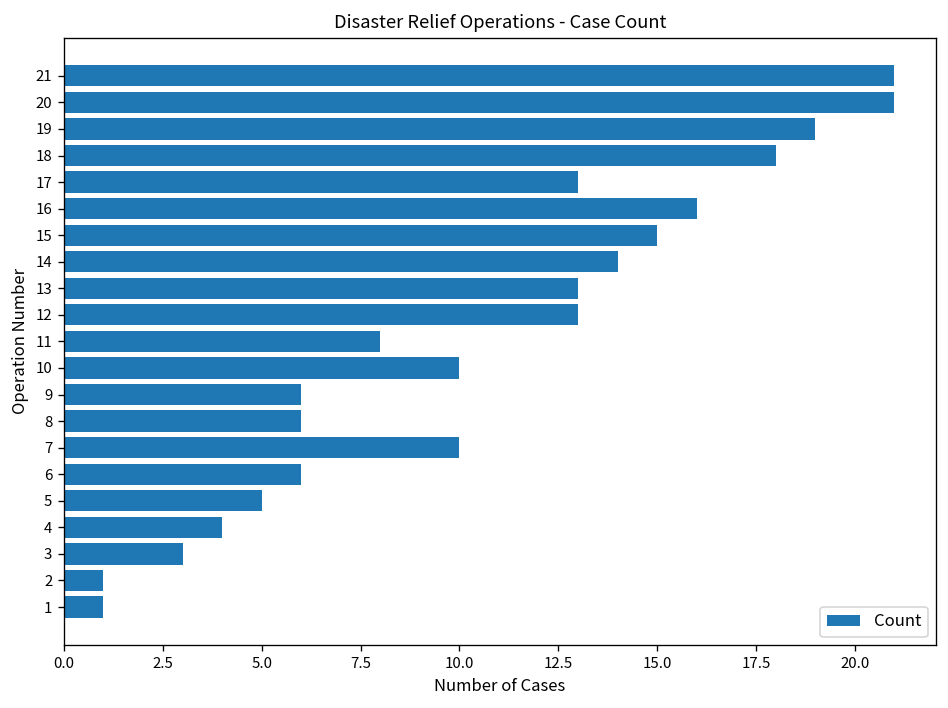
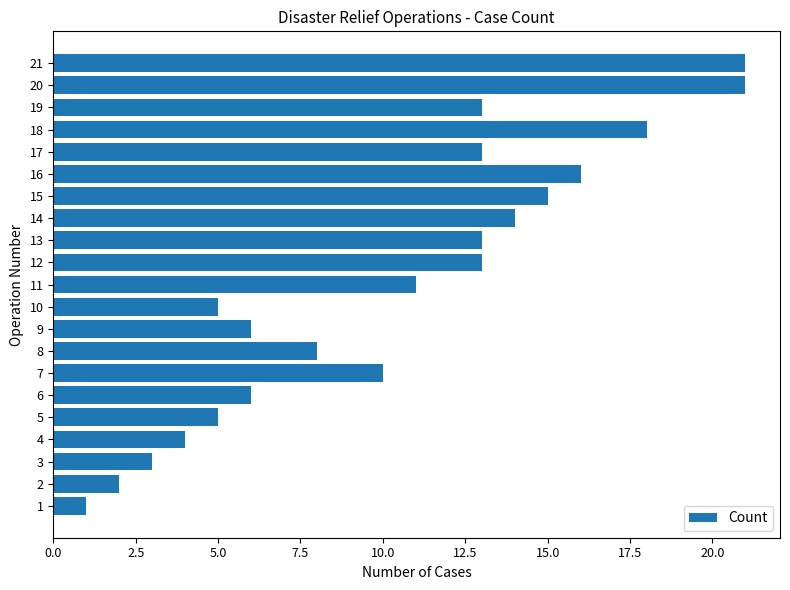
19: 19 -> 13
11: 8 -> 11
10: 10 -> 5
8: 6 -> 8
2: 1 -> 2
